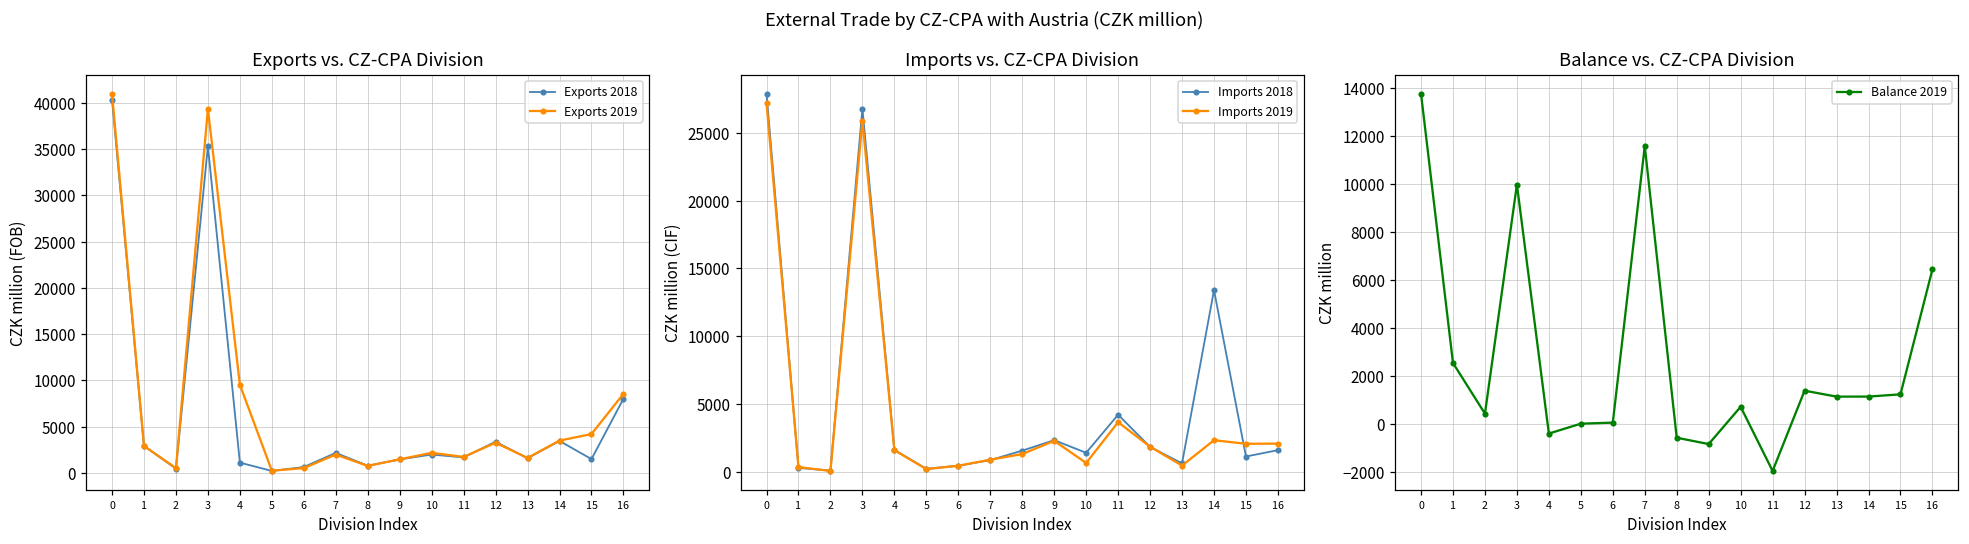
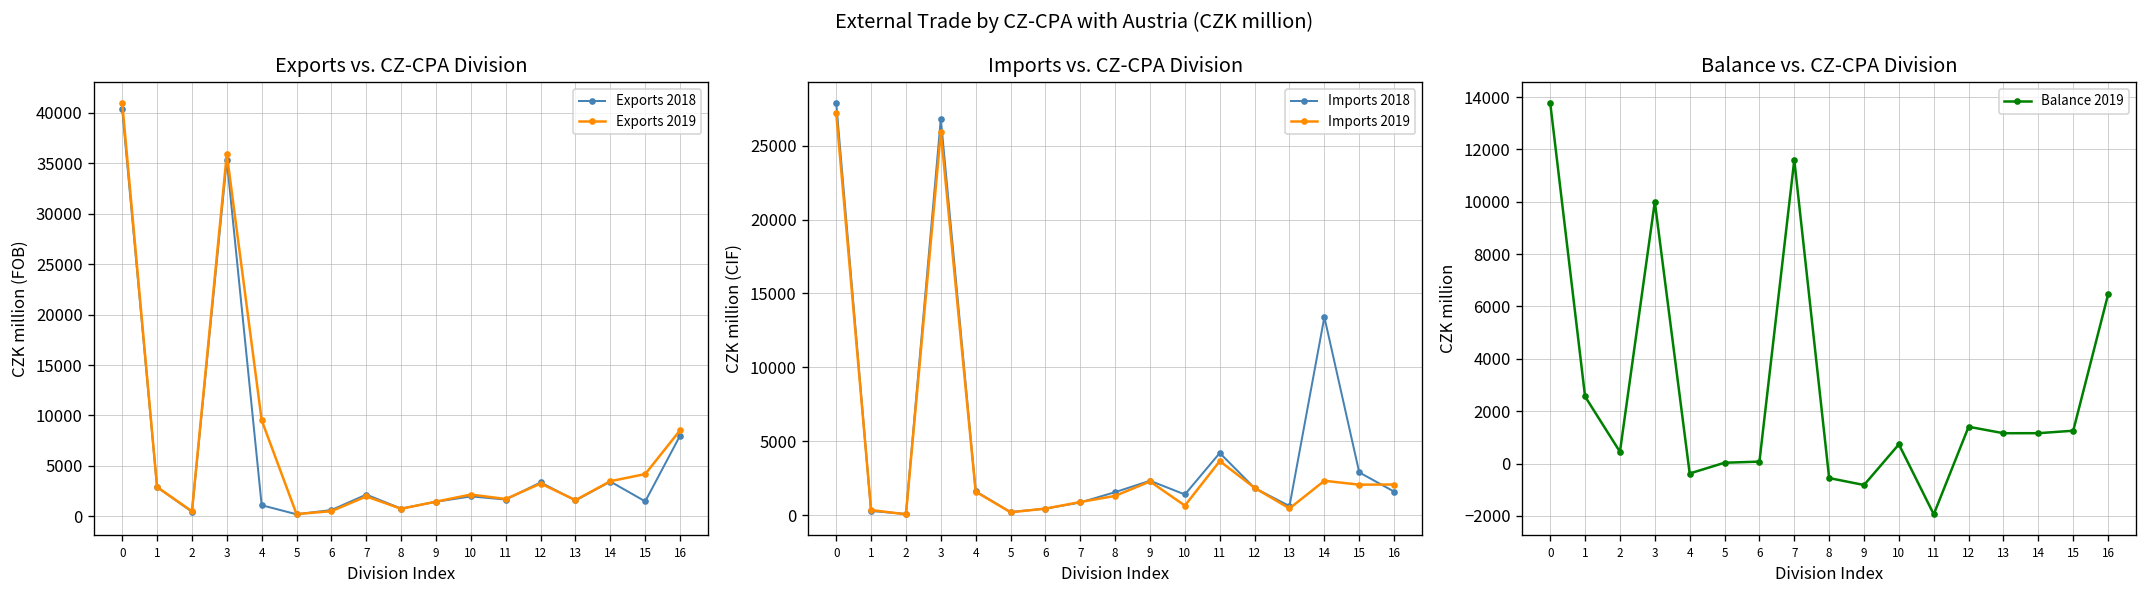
Exports vs. CZ-CPA Division, Exports 2019, 3: 39000 -> 36000
Imports vs. CZ-CPA Division, Imports 2018, 15: 1100 -> 2900
